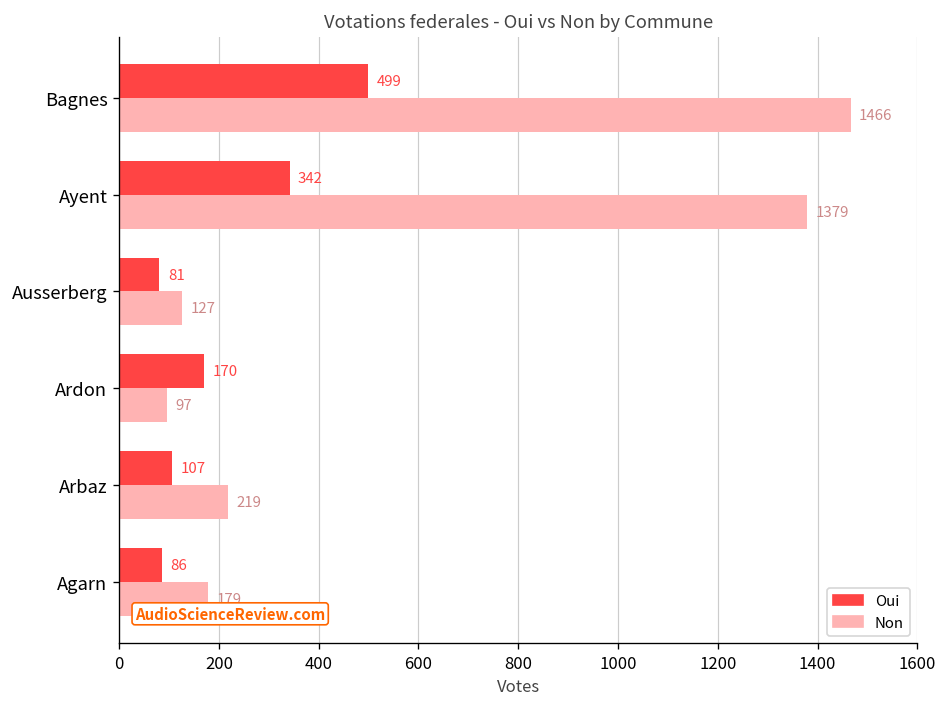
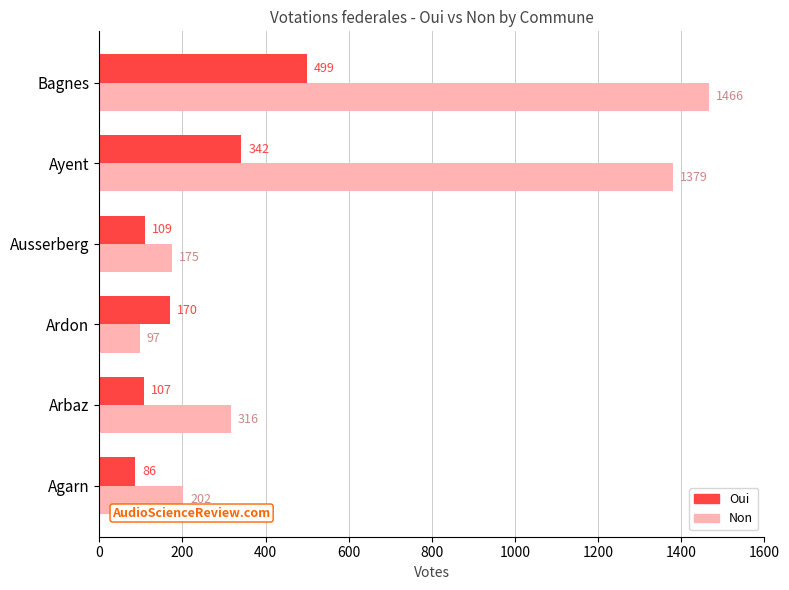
Oui, Ausserberg: 81 -> 109
Non, Ausserberg: 127 -> 175
Non, Arbaz: 219 -> 316
Non, Agarn: 180 -> 200
